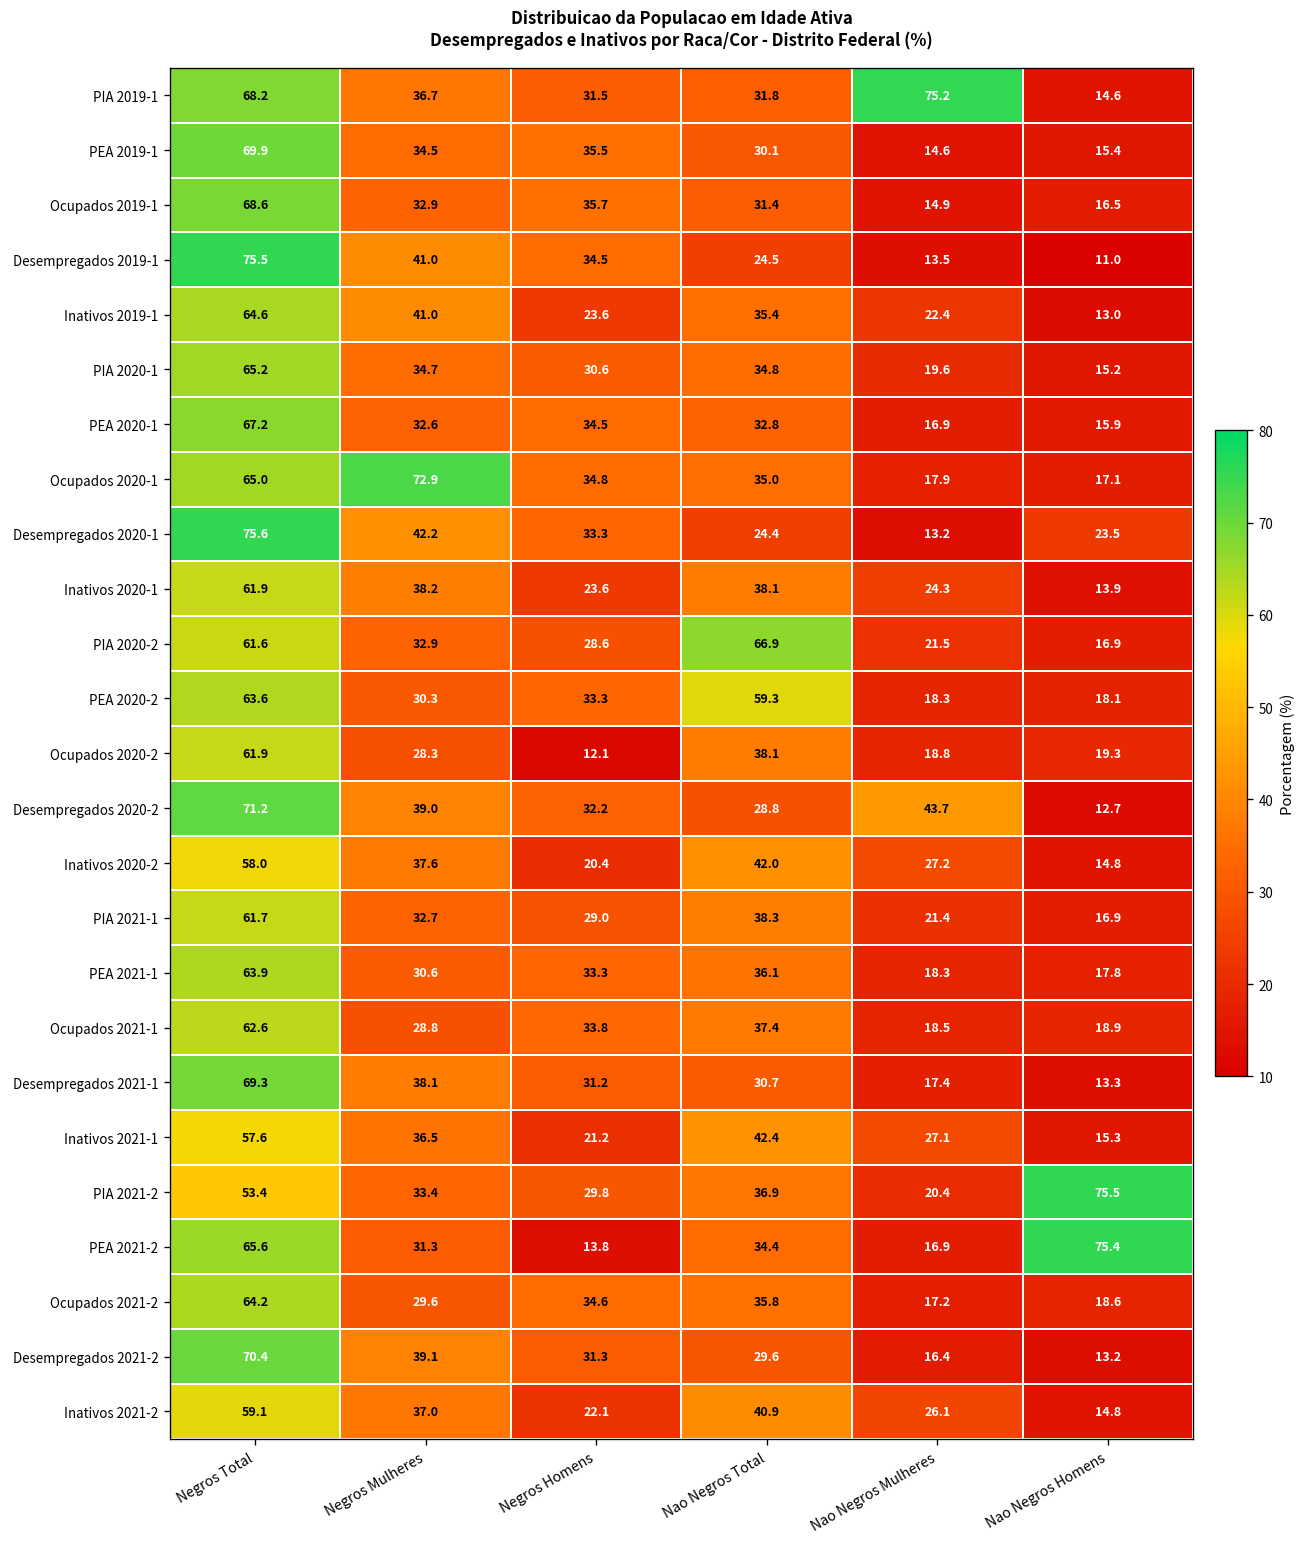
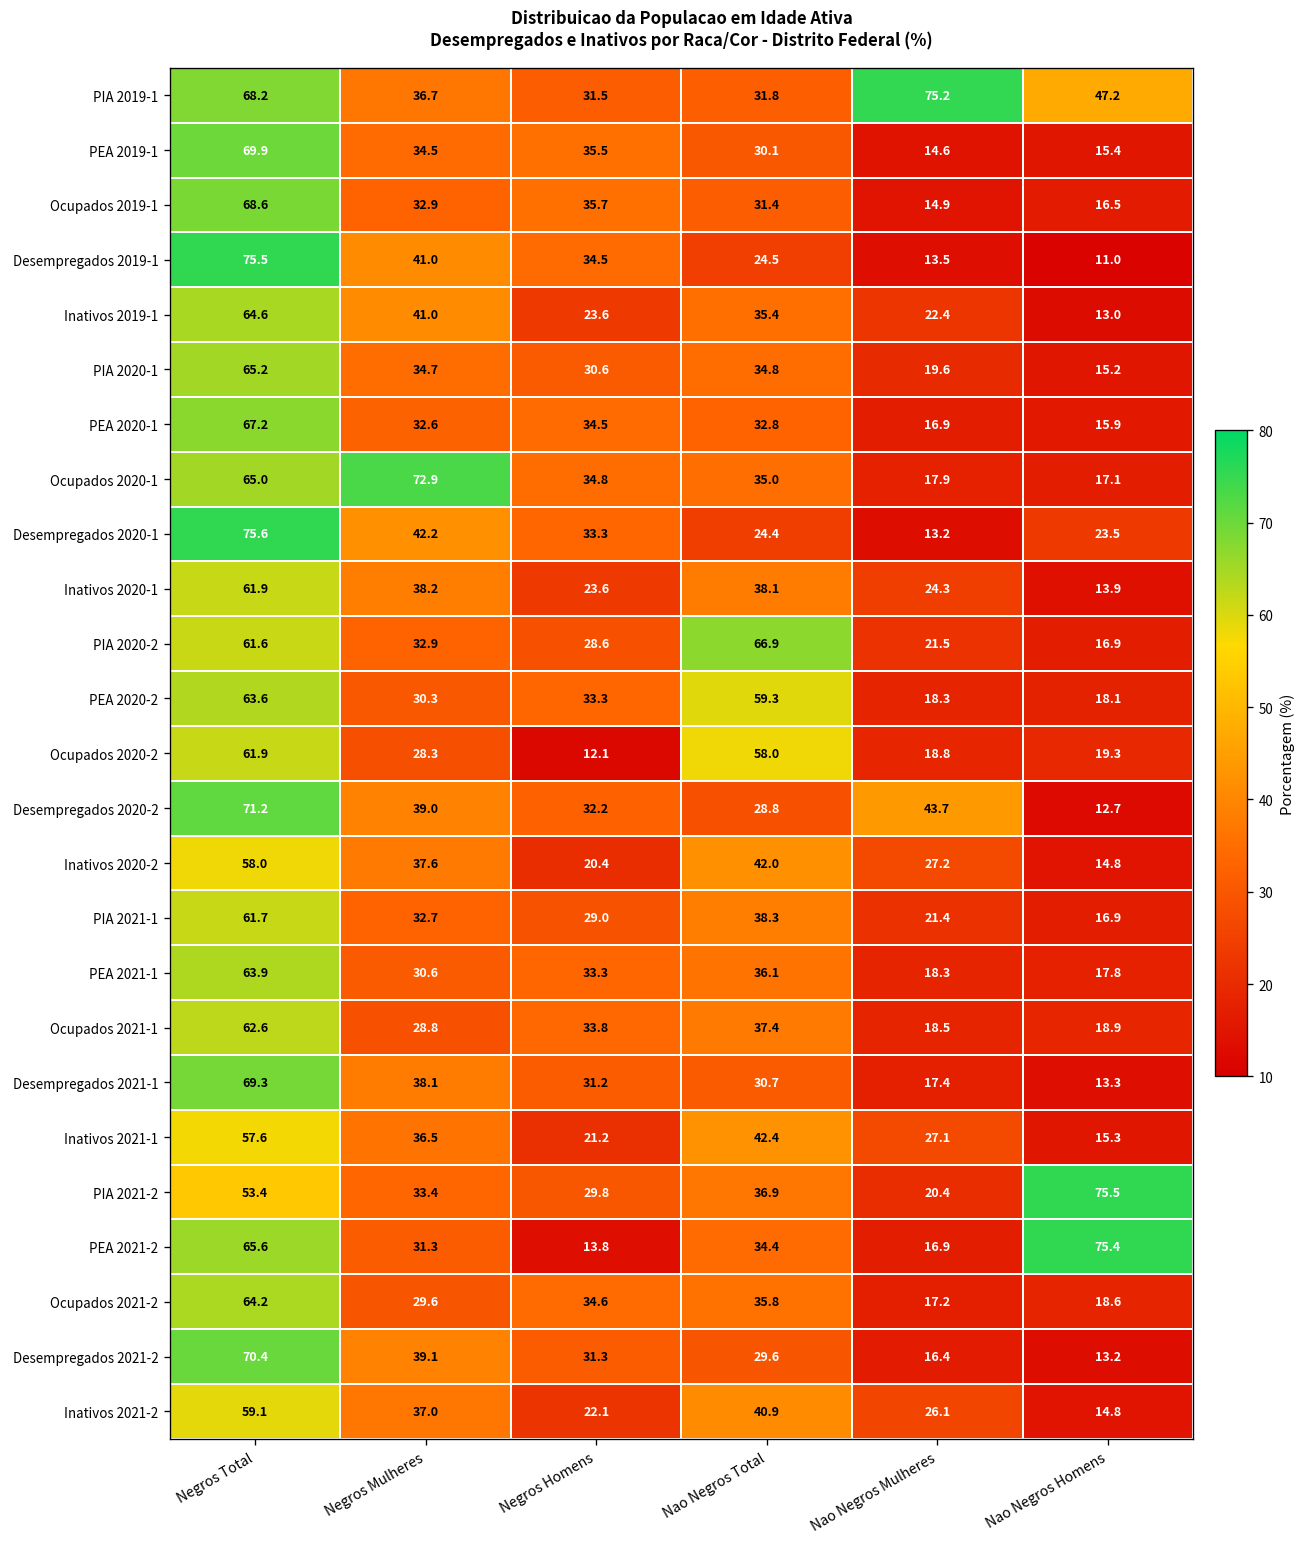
PIA 2019-1, Nao Negros Homens: 14.6 -> 47.2
Ocupados 2020-2, Nao Negros Total: 38.1 -> 58.0
